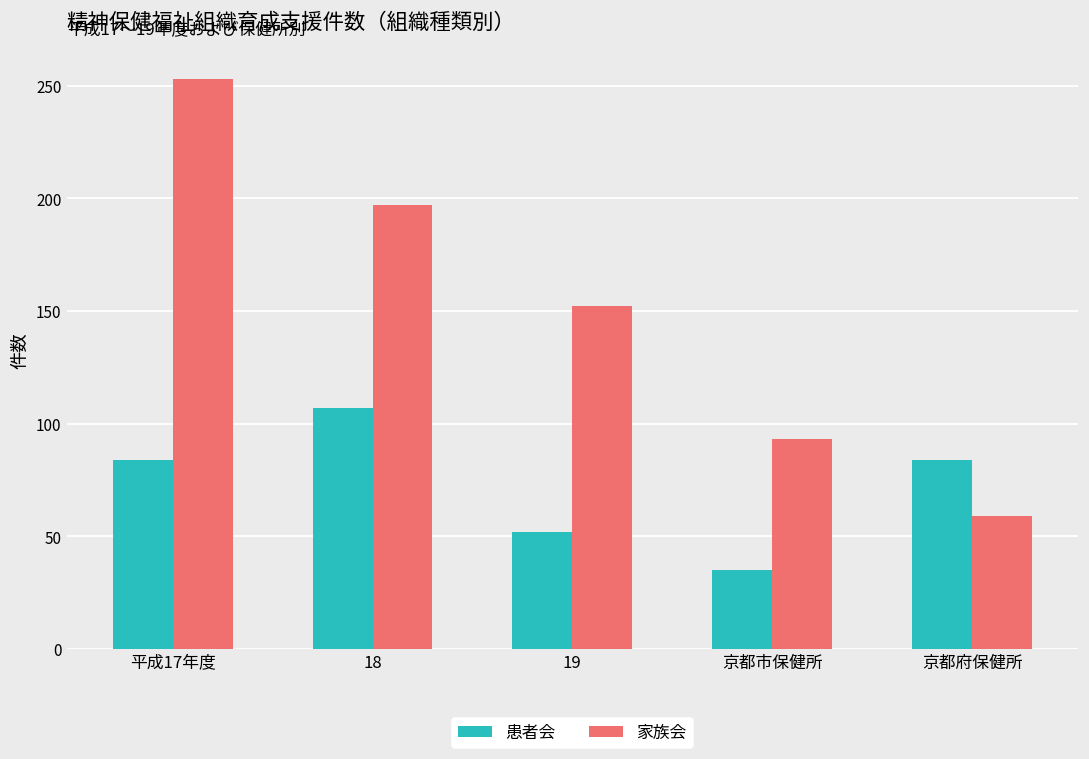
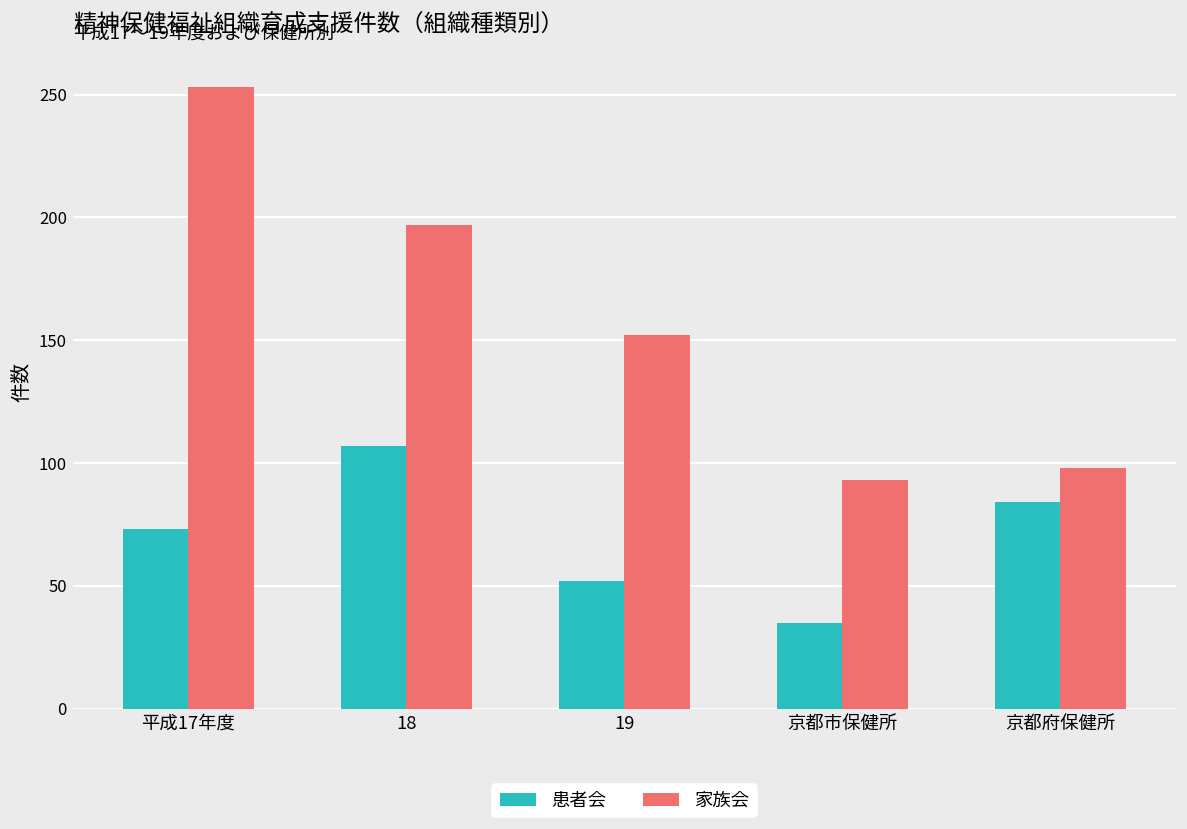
患者会, 平成17年度: 84 -> 73
家族会, 京都府保健所: 59 -> 98
